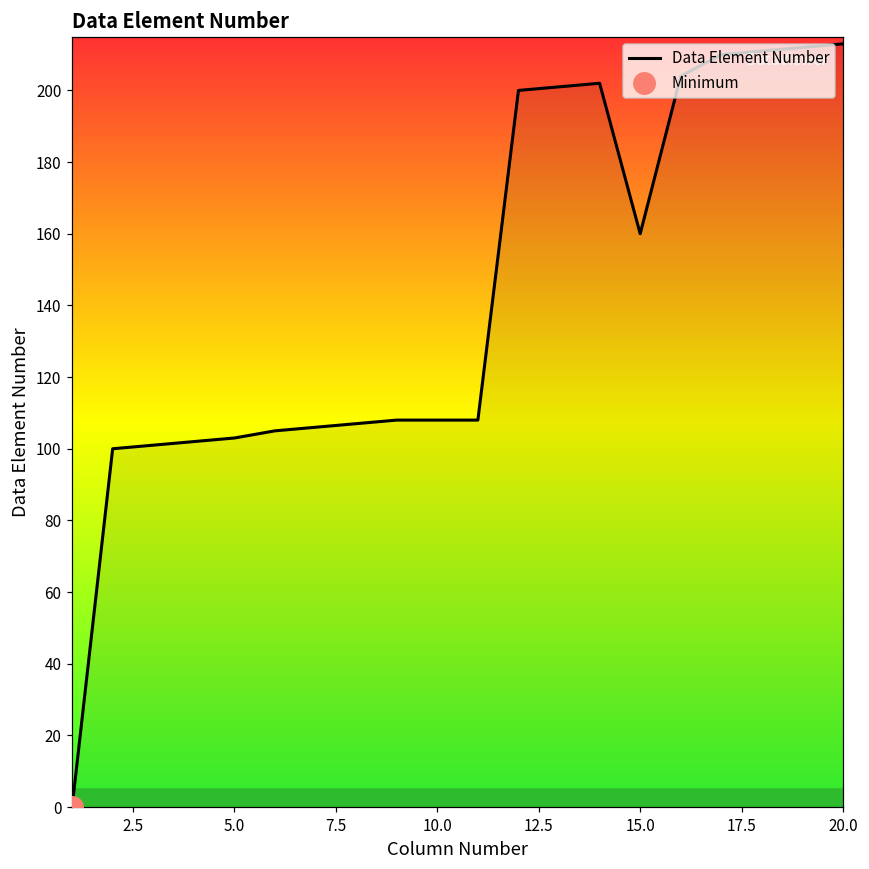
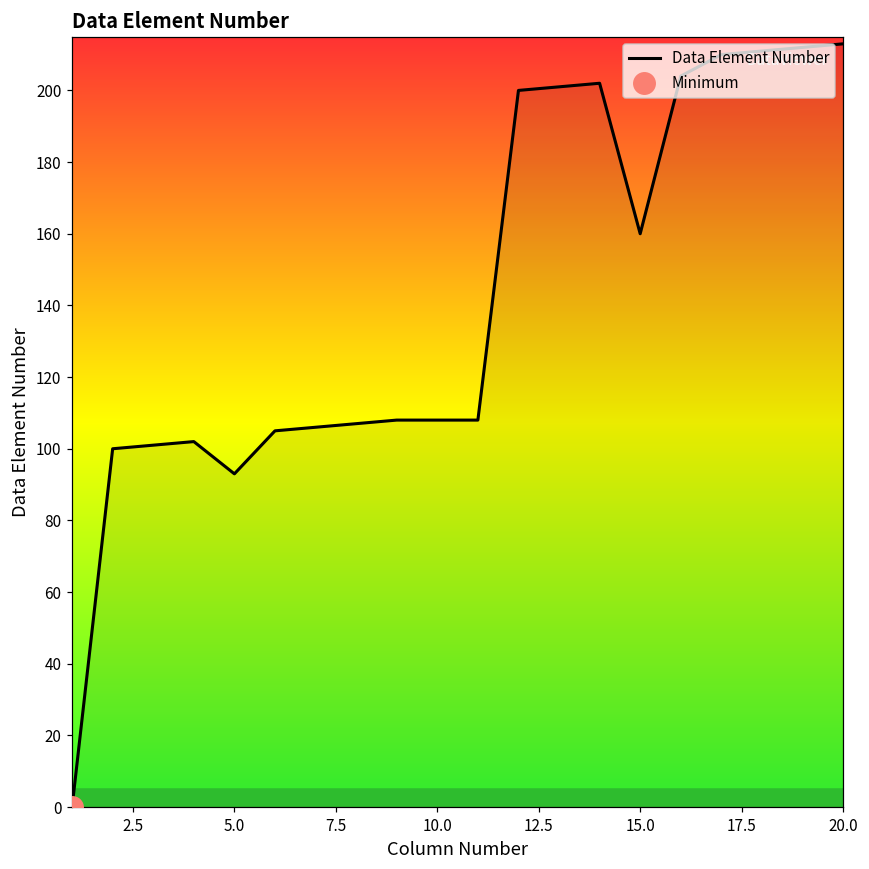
Data Element Number, 5.0: 103 -> 93
